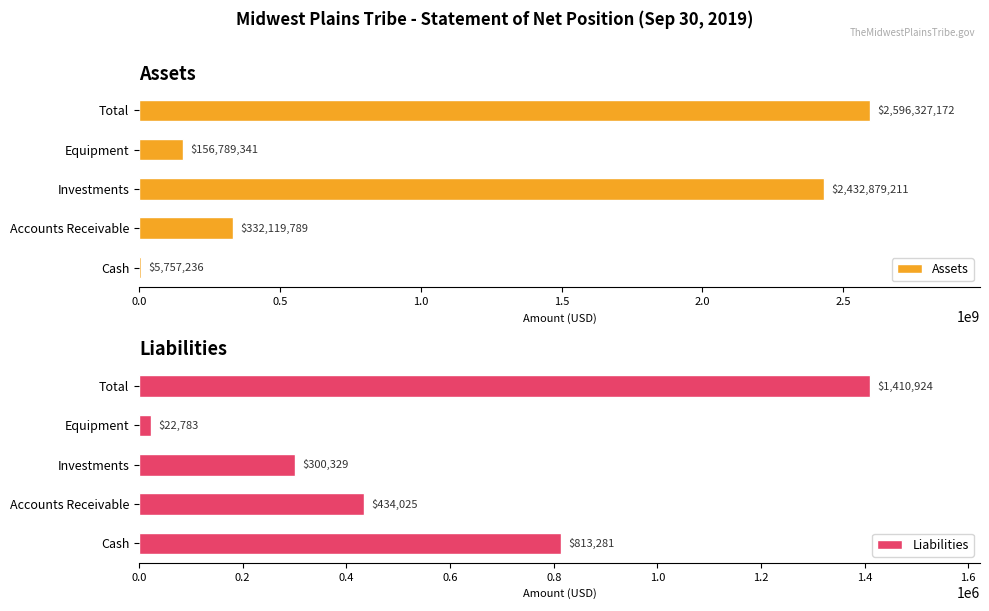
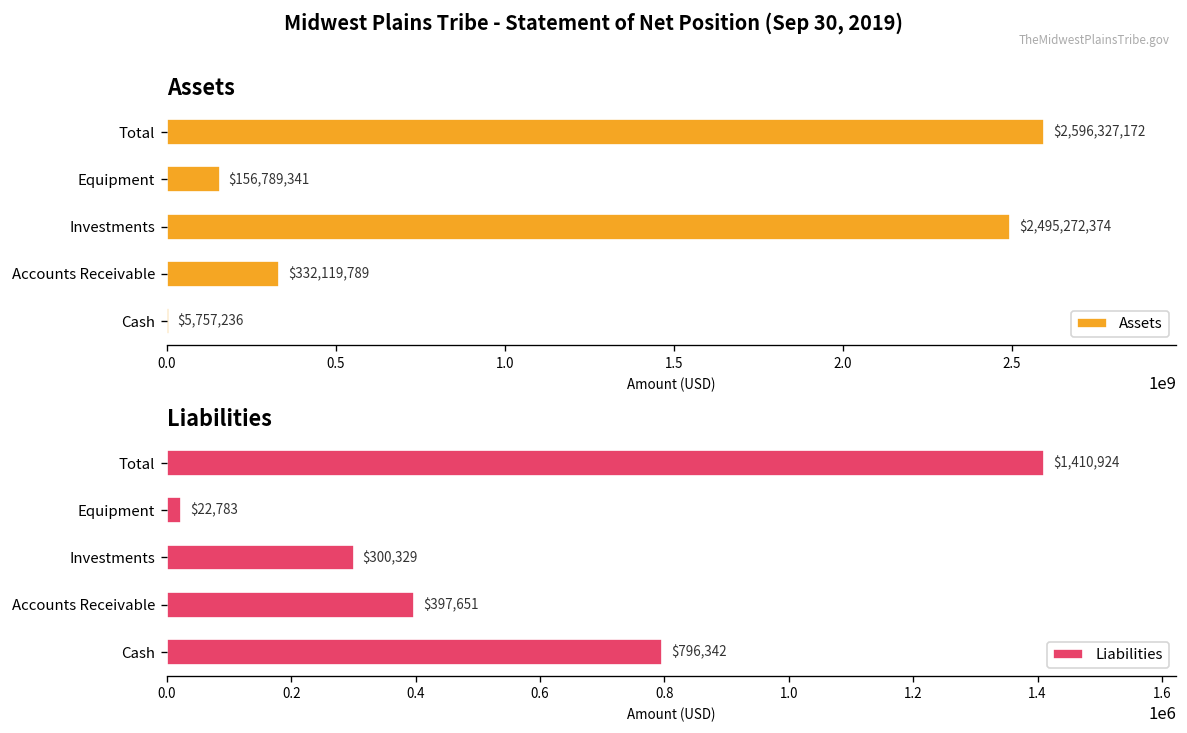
Assets, Investments: $2,432,879,211 -> $2,495,272,374
Liabilities, Accounts Receivable: $434,025 -> $397,651
Liabilities, Cash: $813,281 -> $796,342
